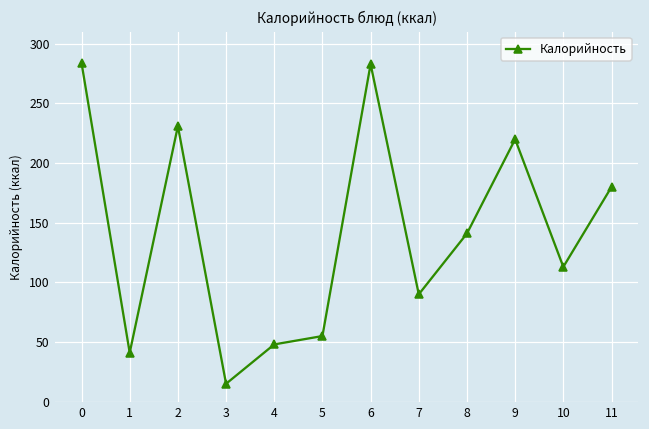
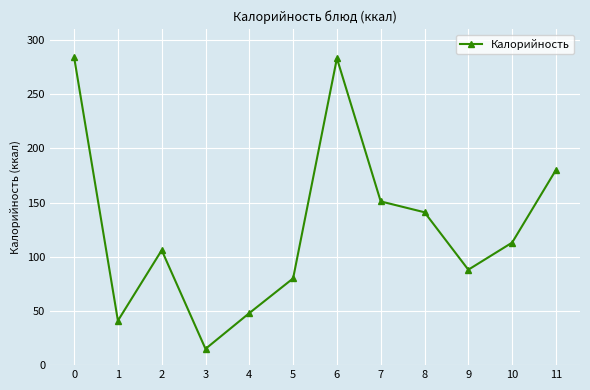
2: 231 -> 106
5: 55 -> 80
7: 90 -> 151
9: 220 -> 88
